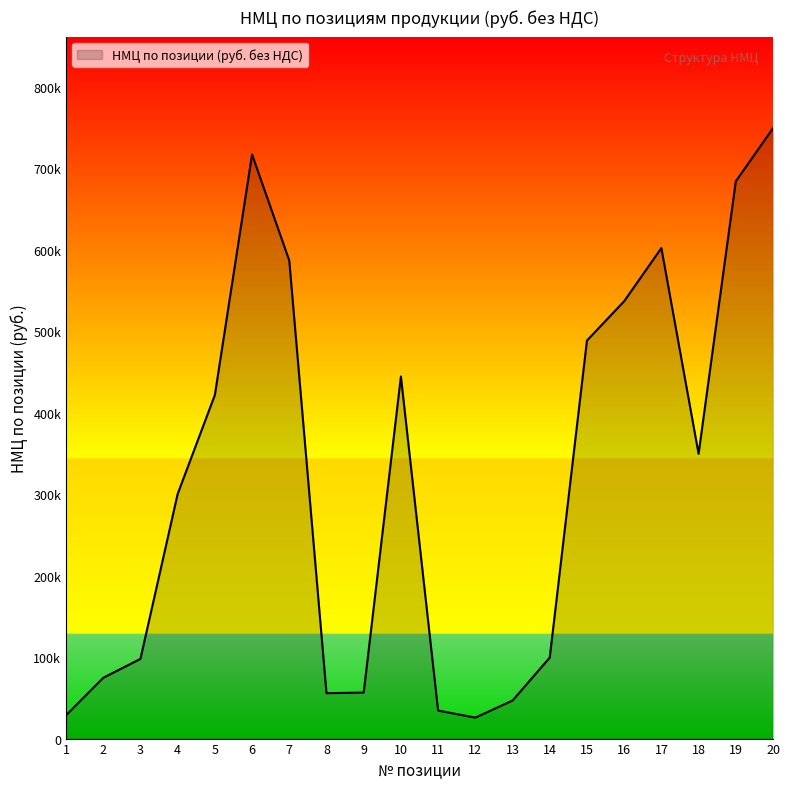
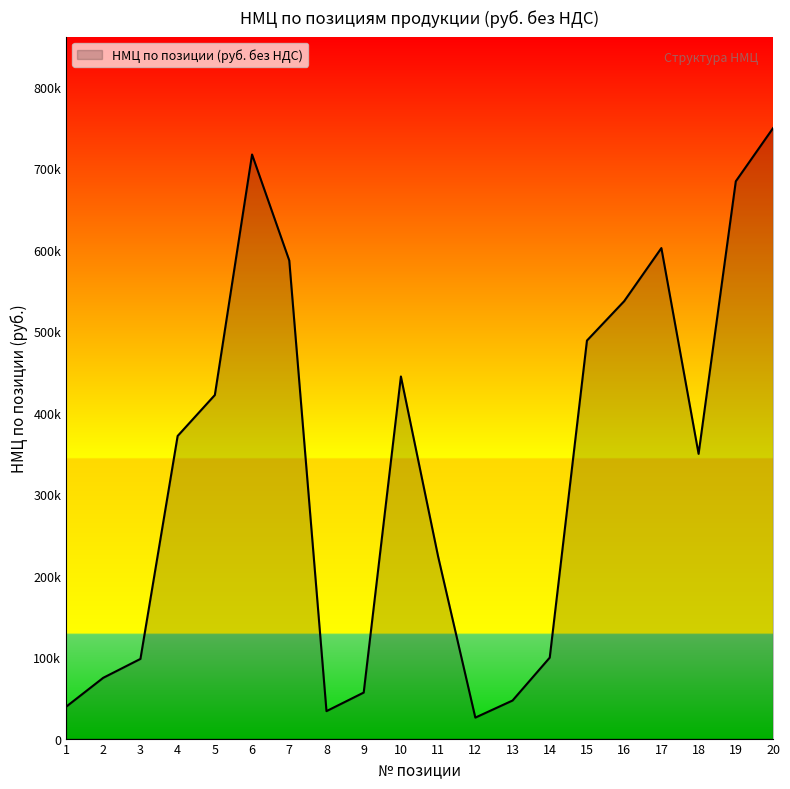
1: 30000 -> 40000
4: 300000 -> 370000
8: 60000 -> 30000
11: 30000 -> 220000
